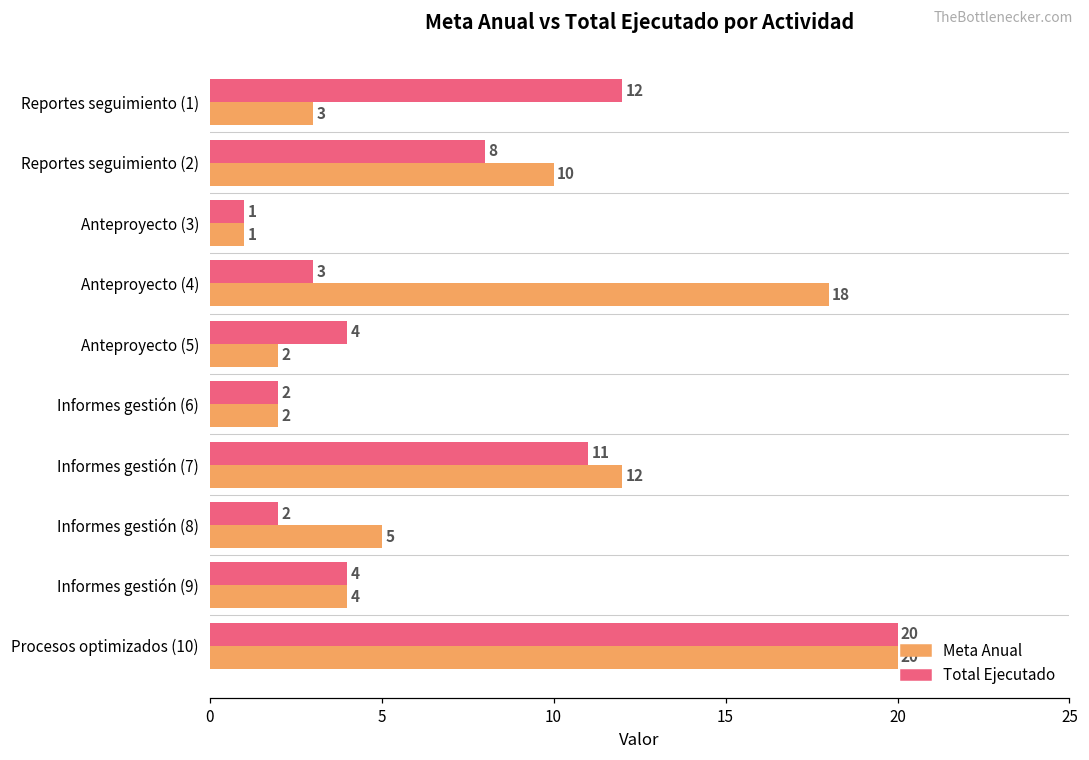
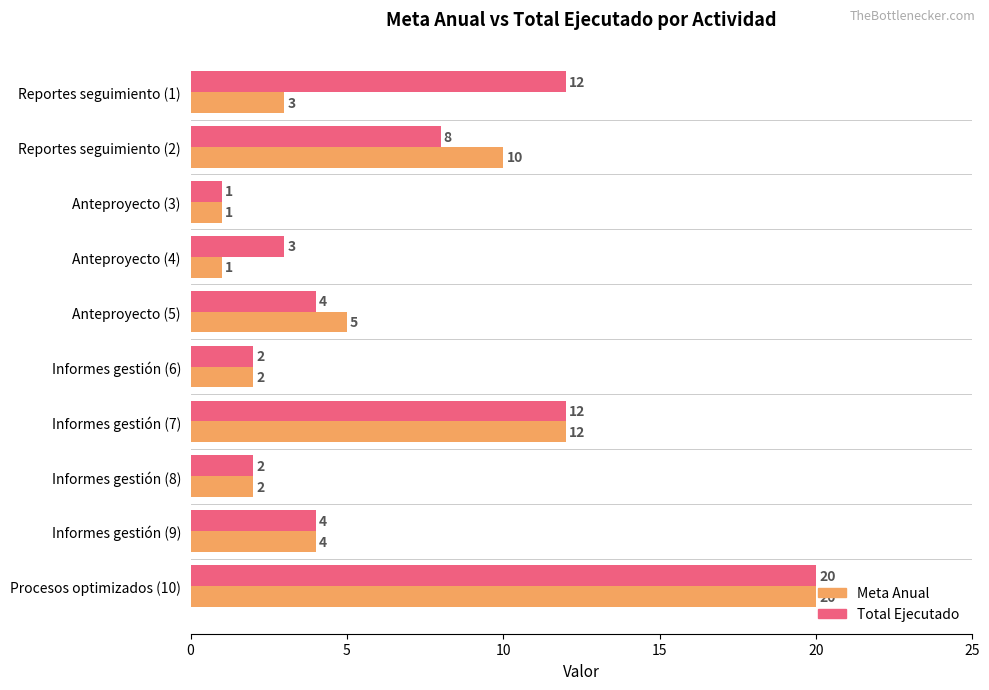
Meta Anual, Anteproyecto (4): 18 -> 1
Meta Anual, Anteproyecto (5): 2 -> 5
Total Ejecutado, Informes gestión (7): 11 -> 12
Meta Anual, Informes gestión (8): 5 -> 2
